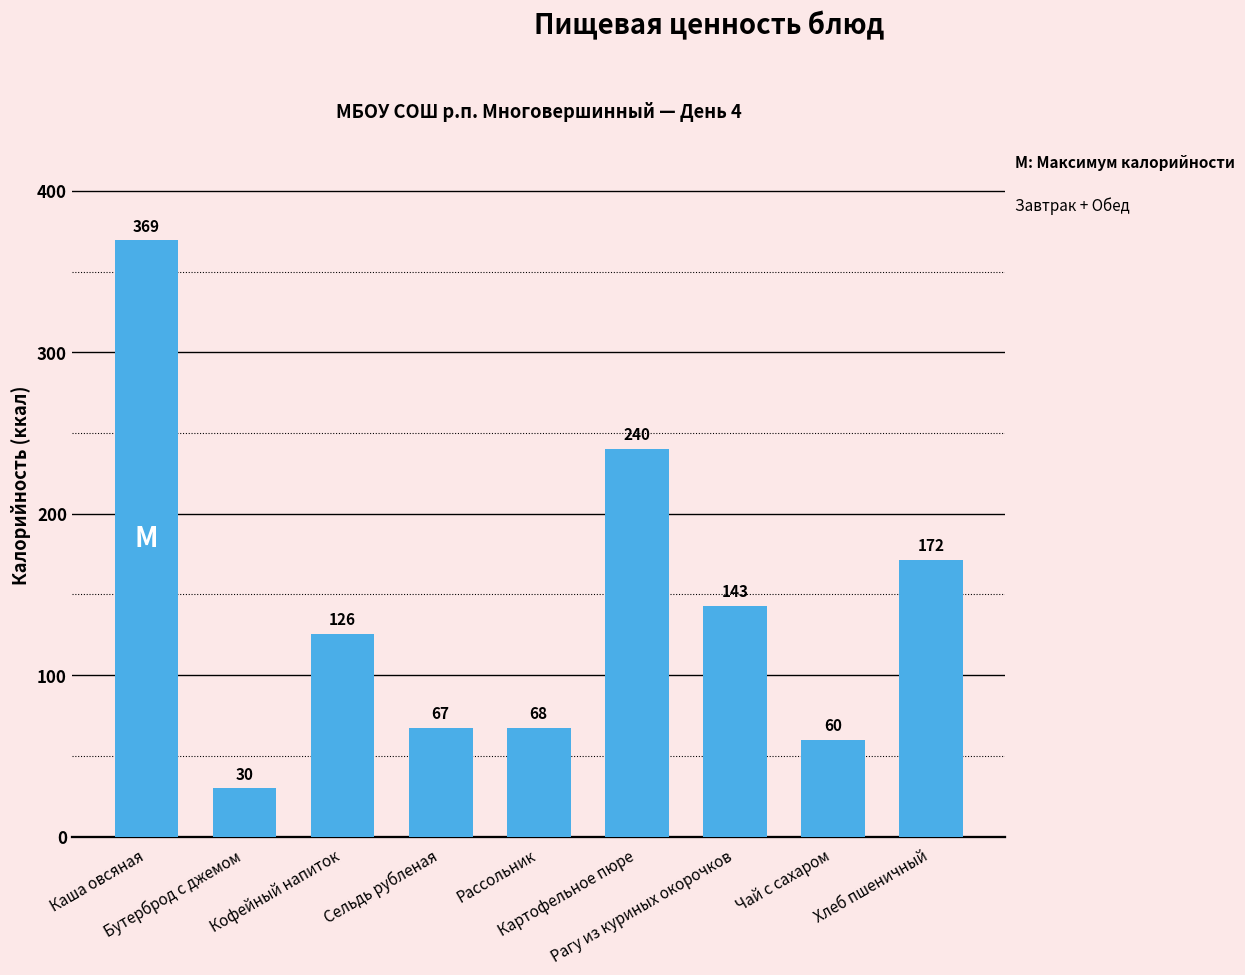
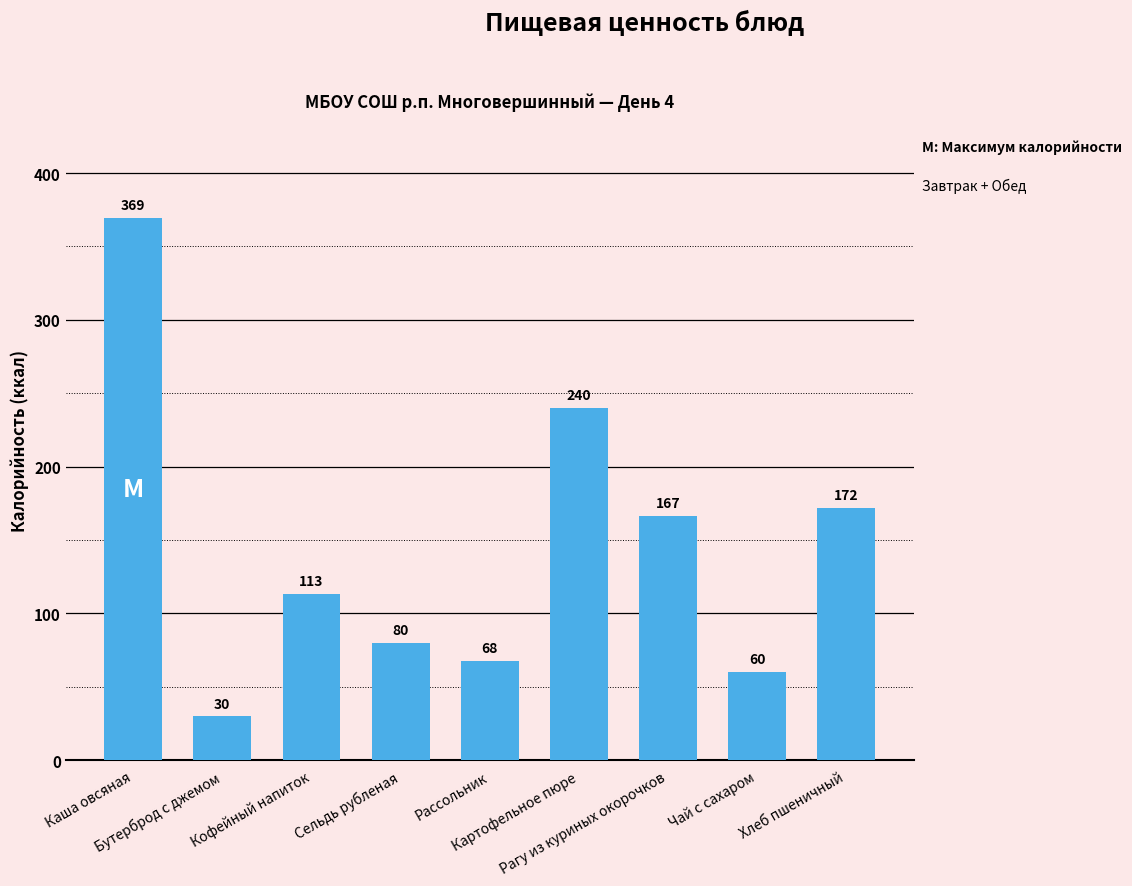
Кофейный напиток: 126 -> 113
Сельдь рубленая: 67 -> 80
Рагу из куриных окорочков: 143 -> 167
